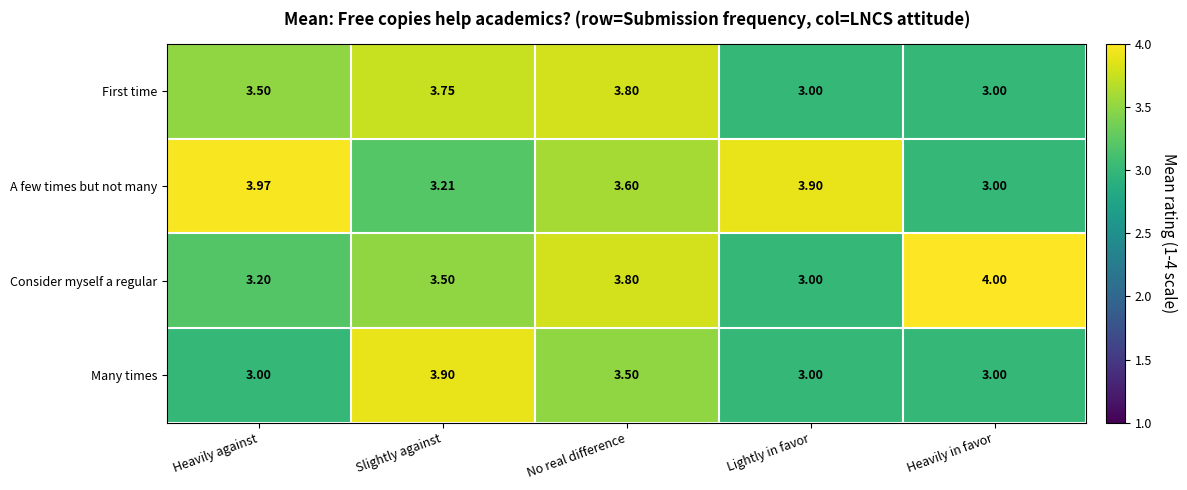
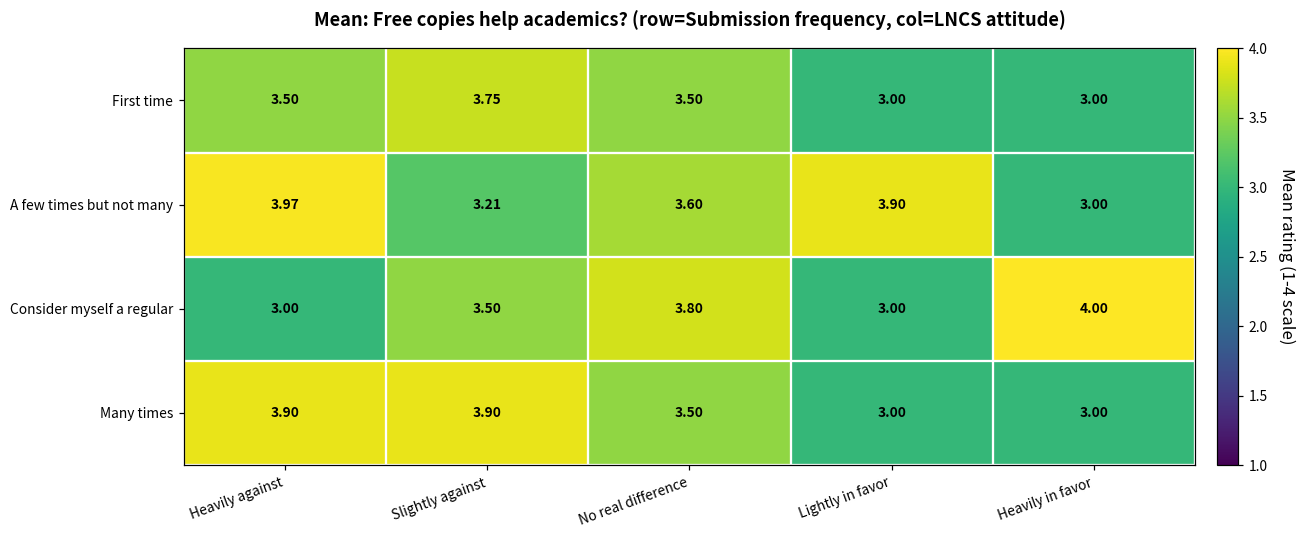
First time, No real difference: 3.80 -> 3.50
Consider myself a regular, Heavily against: 3.20 -> 3.00
Many times, Heavily against: 3.00 -> 3.90
